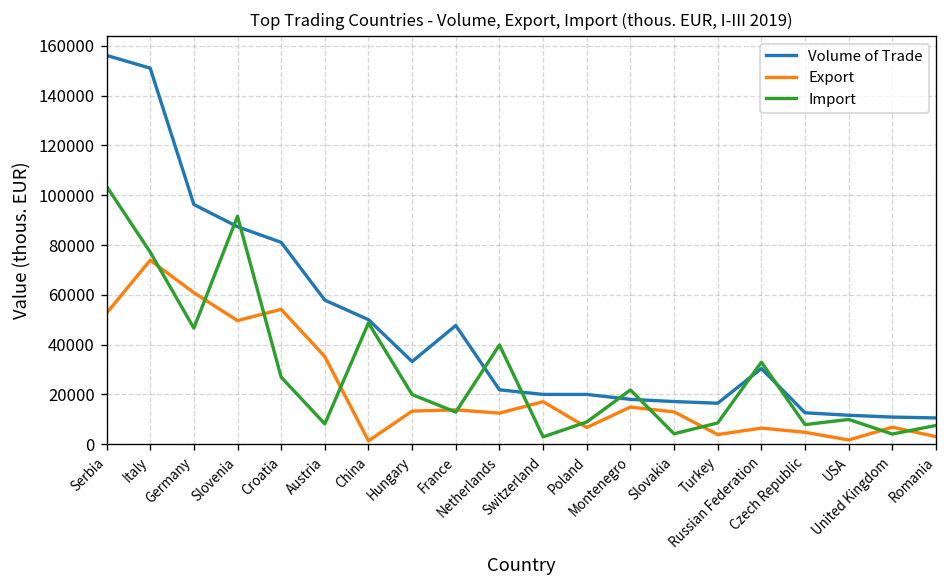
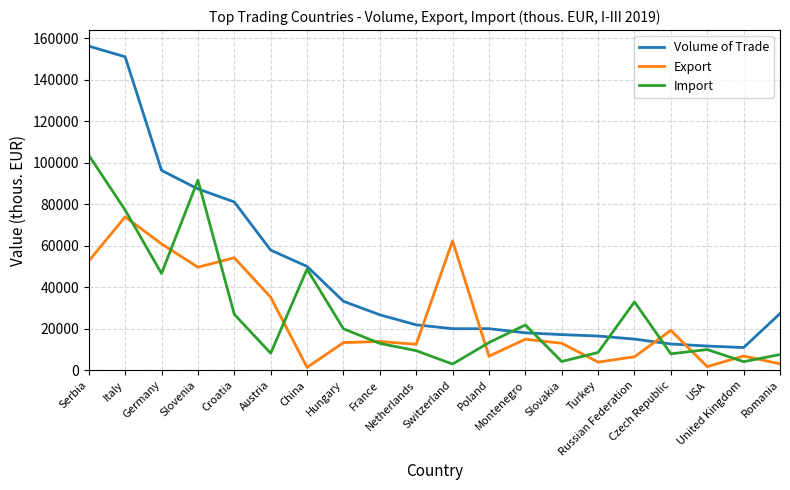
Volume of Trade, France: 48000 -> 27000
Import, Netherlands: 40000 -> 9000
Export, Switzerland: 17000 -> 62000
Import, Poland: 9000 -> 13000
Volume of Trade, Russian Federation: 30000 -> 15000
Export, Czech Republic: 5000 -> 19000
Volume of Trade, Romania: 11000 -> 27000
